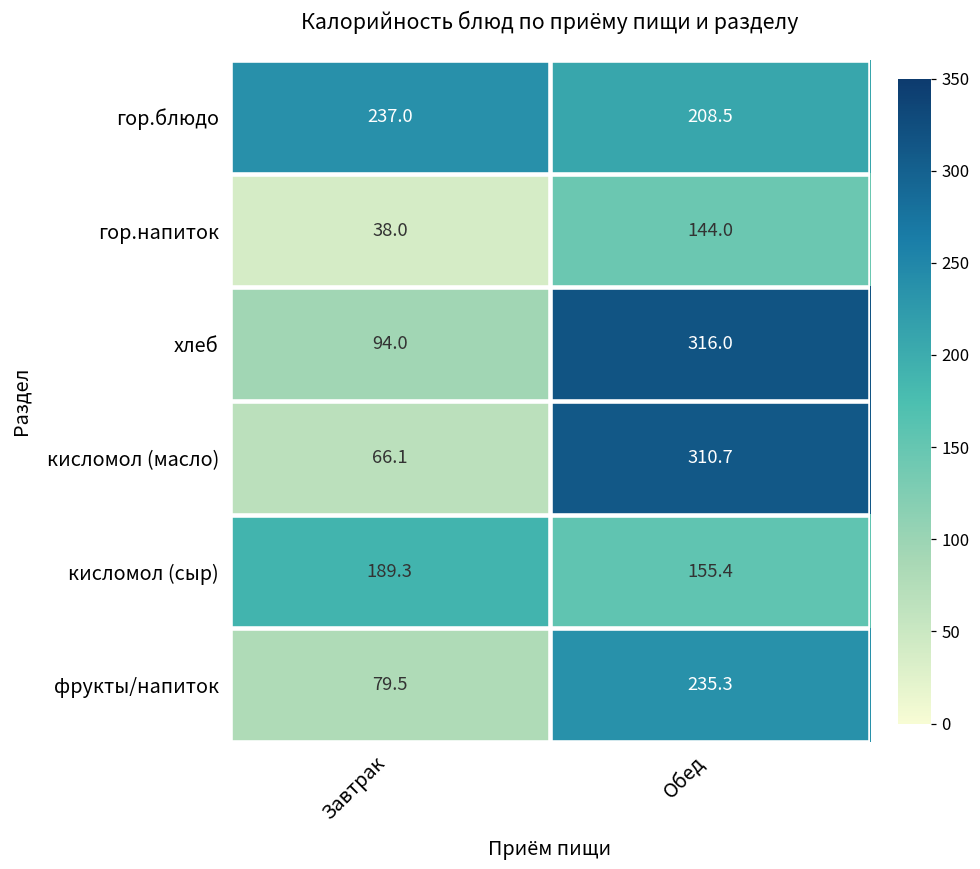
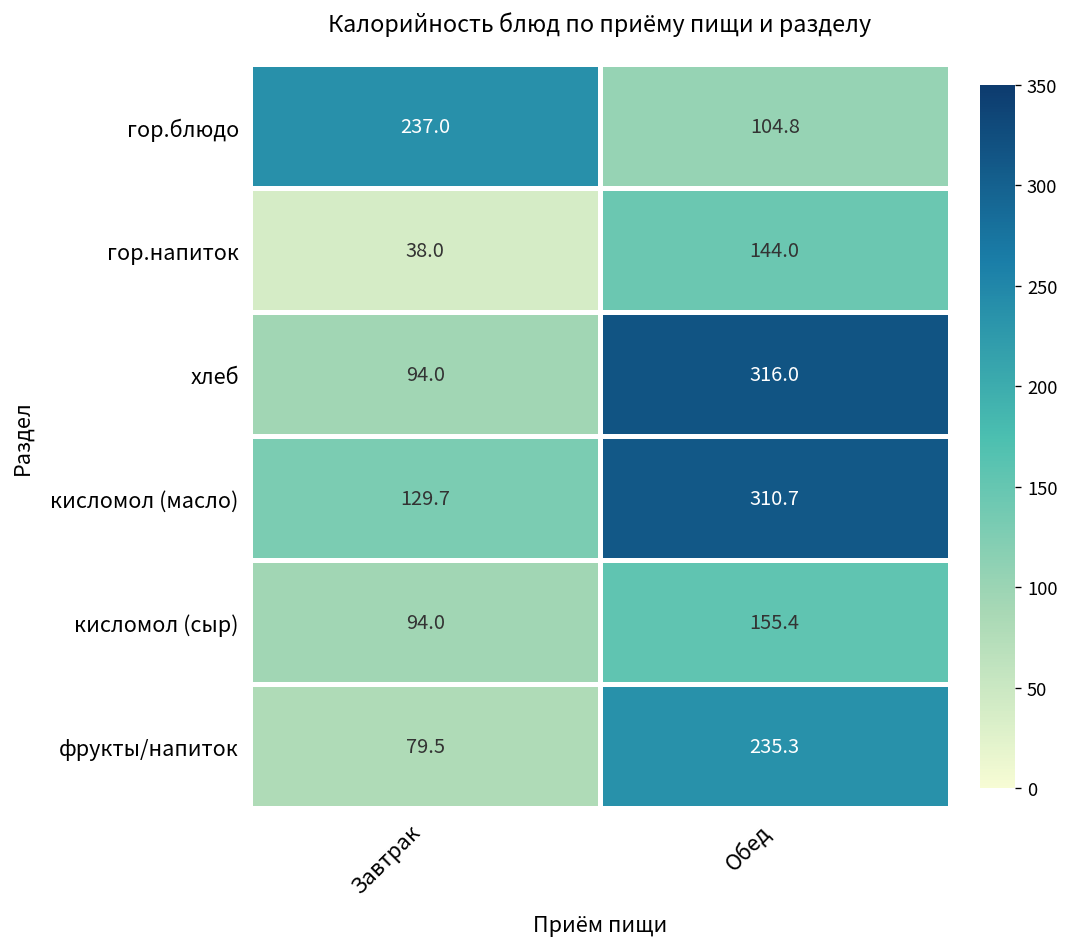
гор.блюдо, Обед: 208.5 -> 104.8
кисломол (масло), Завтрак: 66.1 -> 129.7
кисломол (сыр), Завтрак: 189.3 -> 94.0
